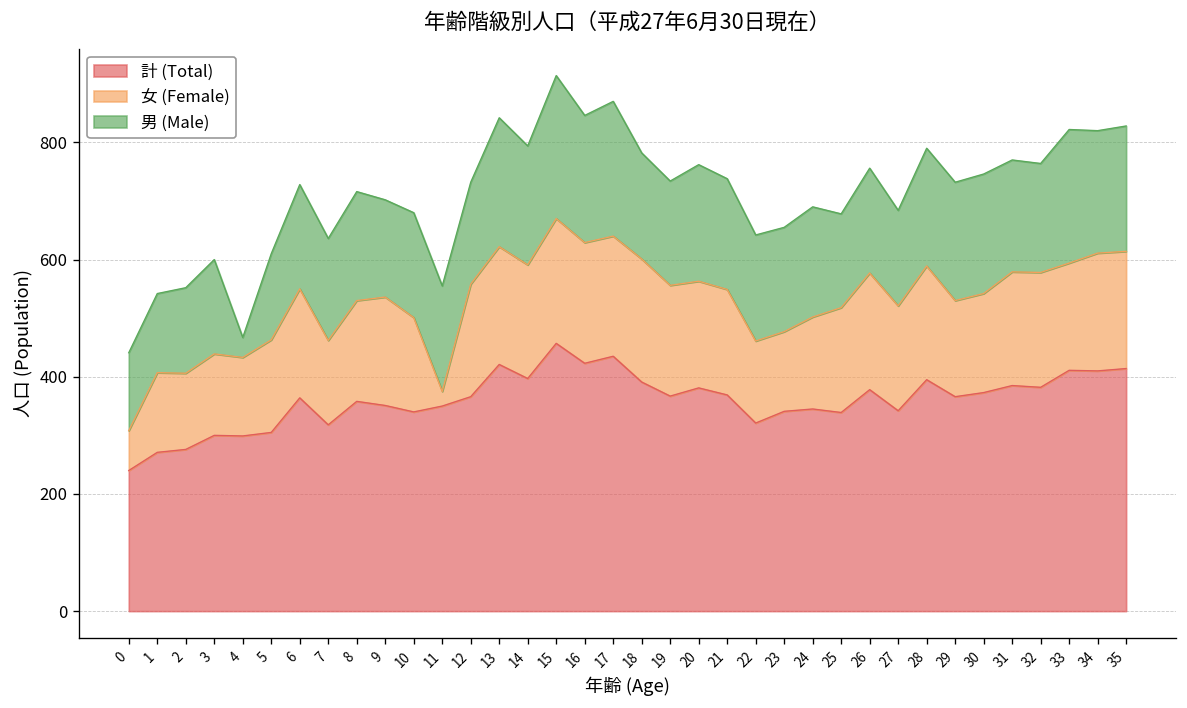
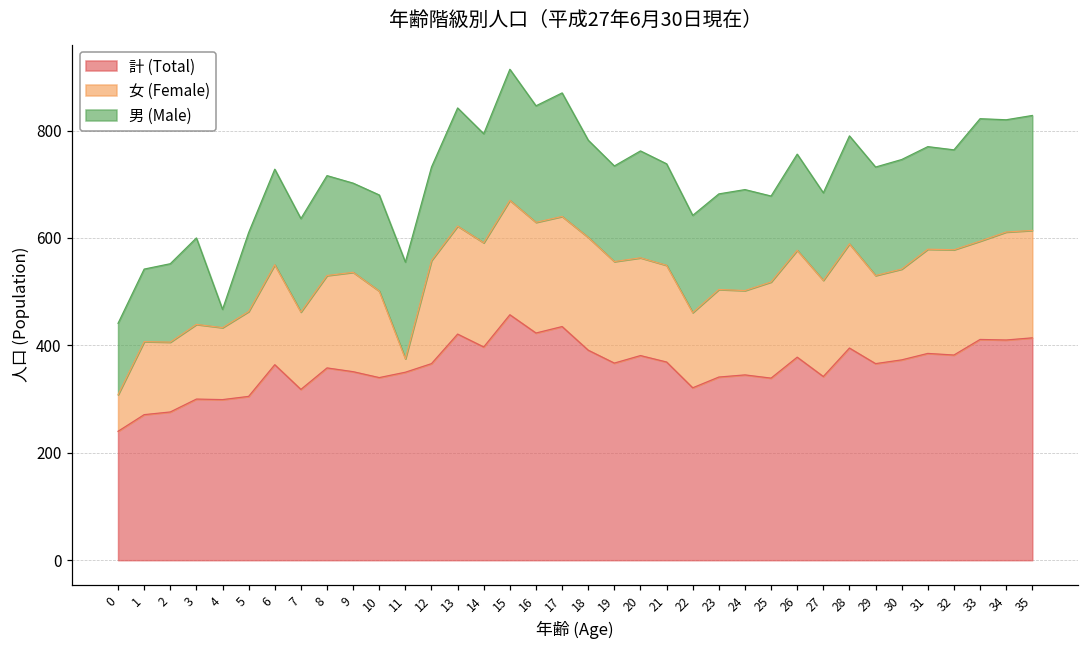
女 (Female), 23: 140 -> 160
